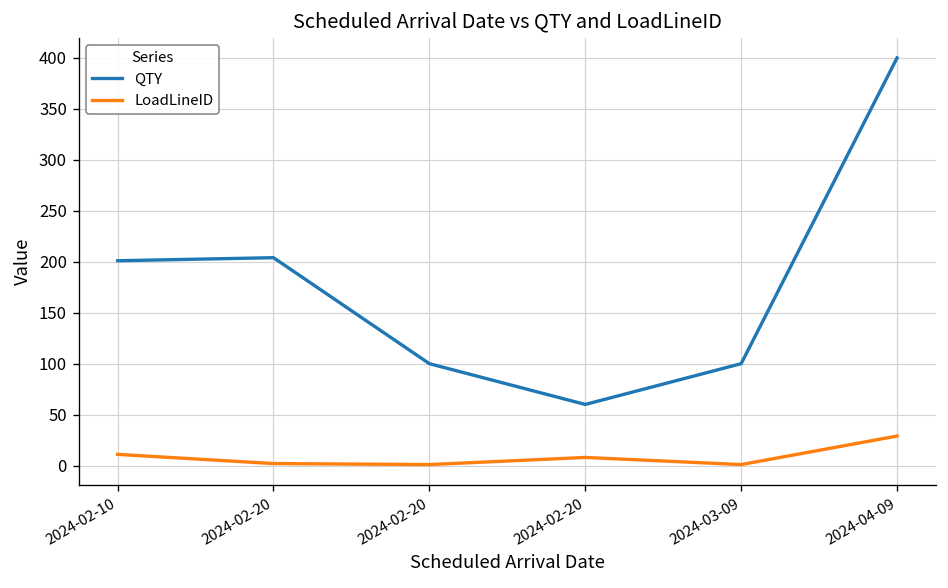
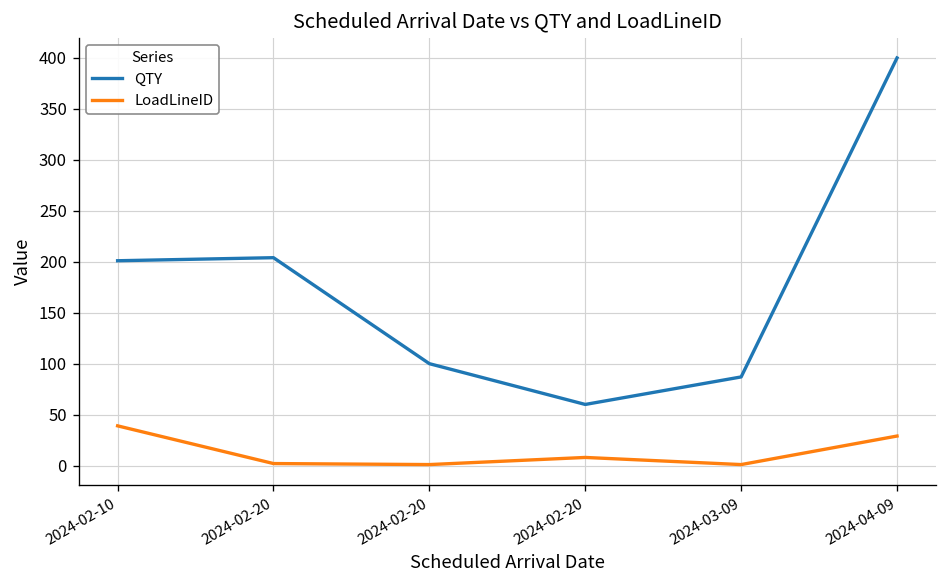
LoadLineID, 2024-02-10: 10 -> 40
QTY, 2024-03-09: 100 -> 90
